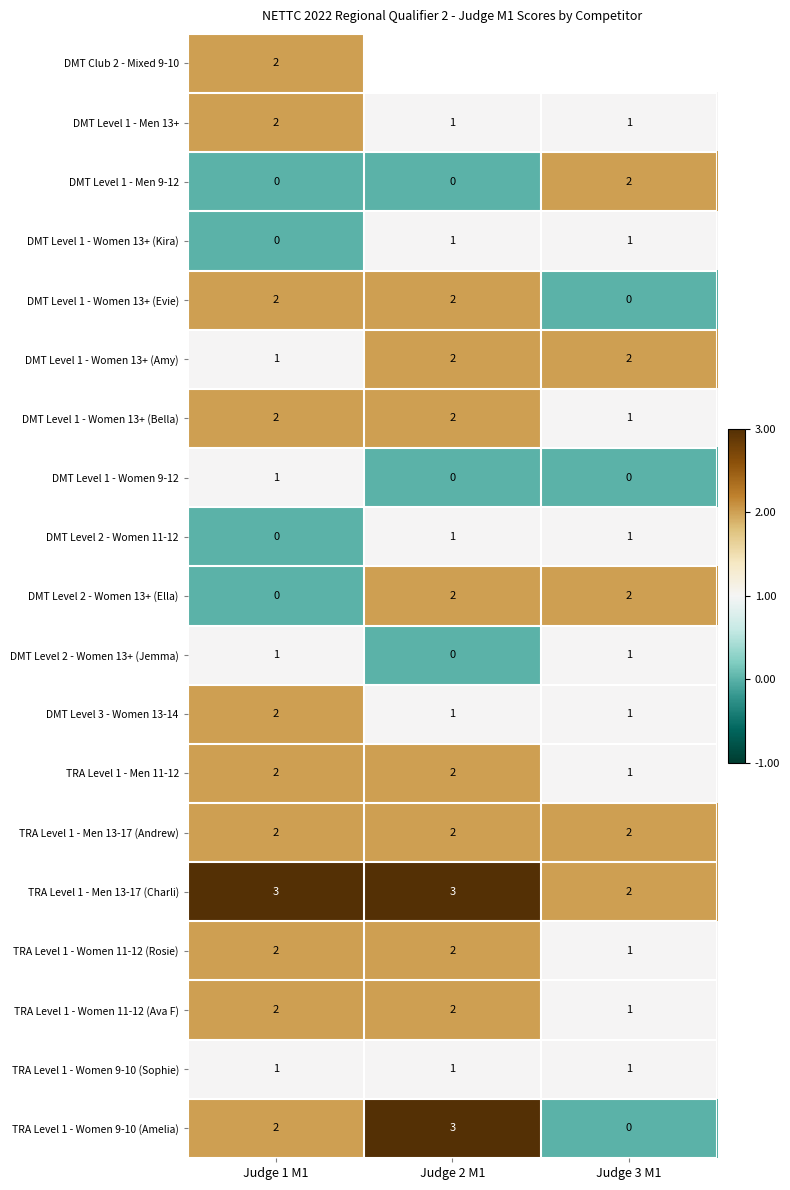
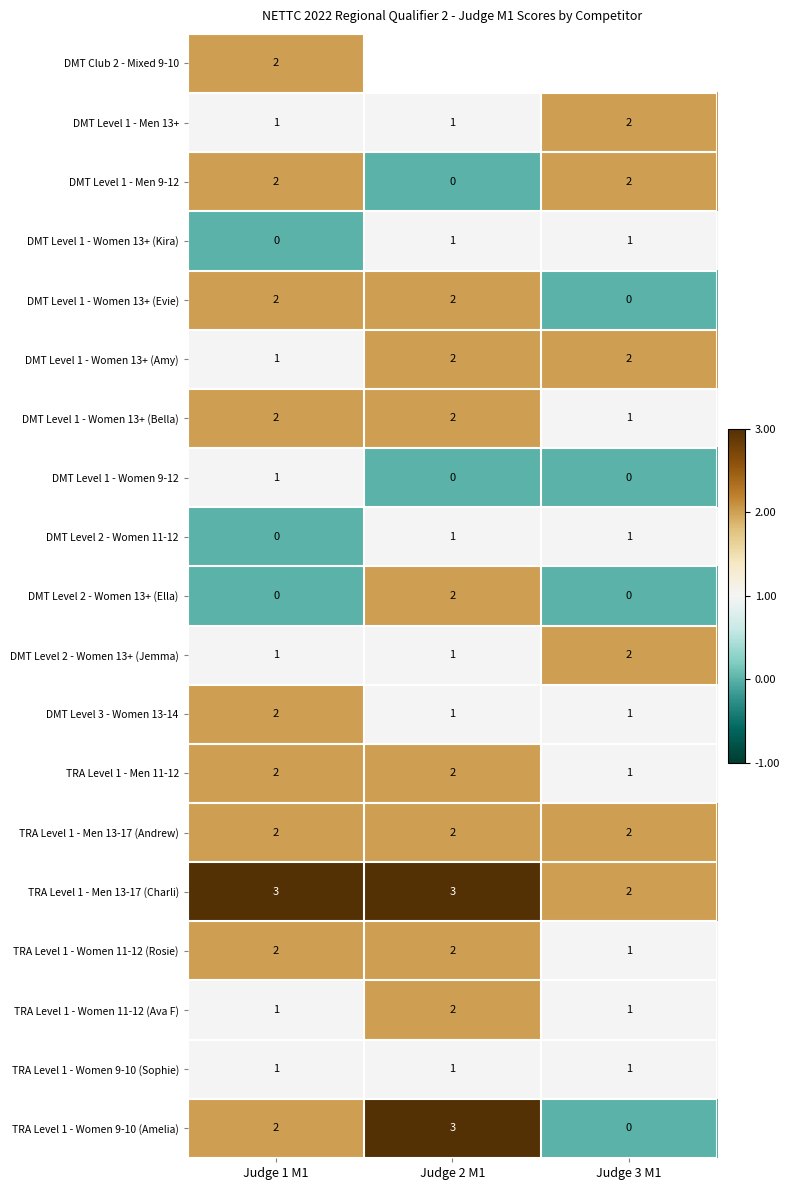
DMT Level 1 - Men 13+, Judge 1 M1: 2 -> 1
DMT Level 1 - Men 13+, Judge 3 M1: 1 -> 2
DMT Level 1 - Men 9-12, Judge 1 M1: 0 -> 2
DMT Level 2 - Women 13+ (Ella), Judge 3 M1: 2 -> 0
DMT Level 2 - Women 13+ (Jemma), Judge 2 M1: 0 -> 1
DMT Level 2 - Women 13+ (Jemma), Judge 3 M1: 1 -> 2
TRA Level 1 - Women 11-12 (Ava F), Judge 1 M1: 2 -> 1
